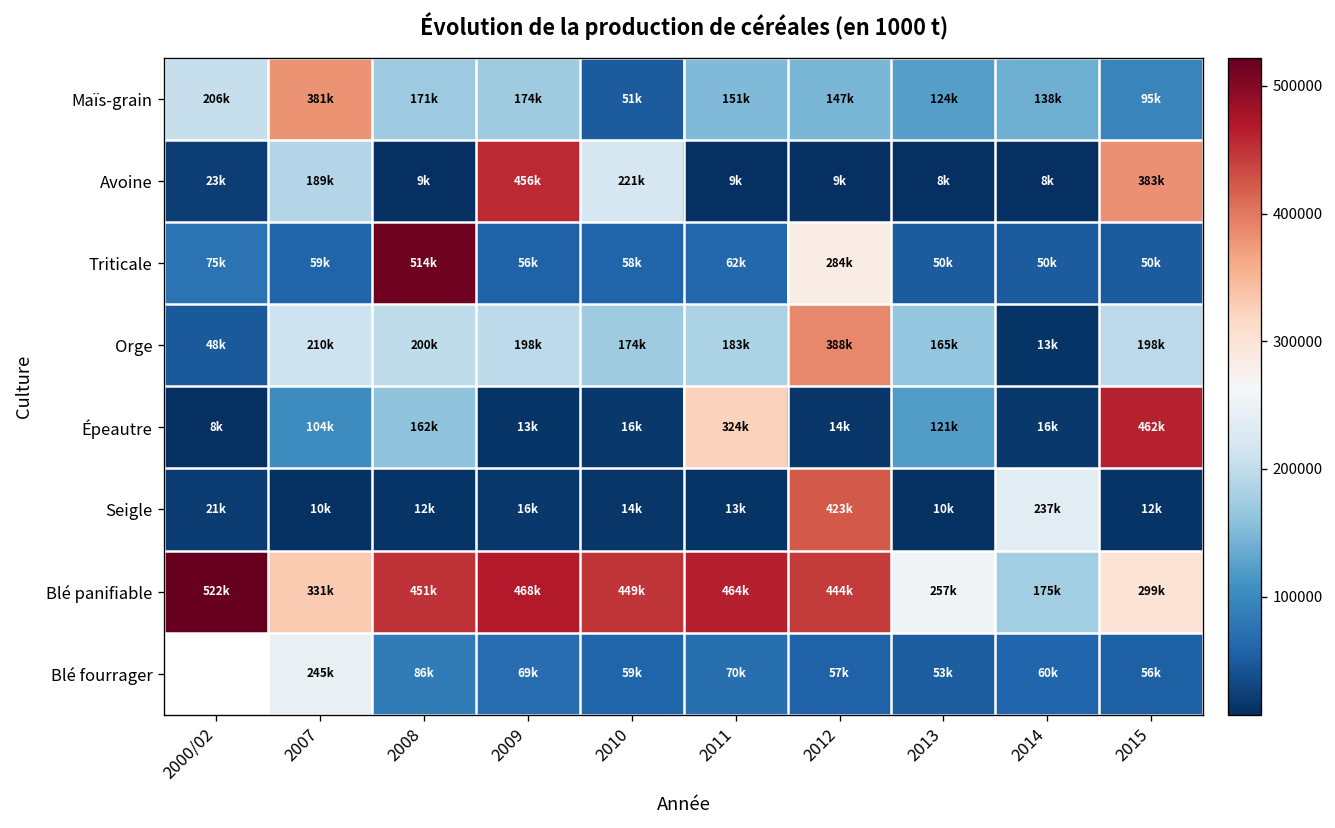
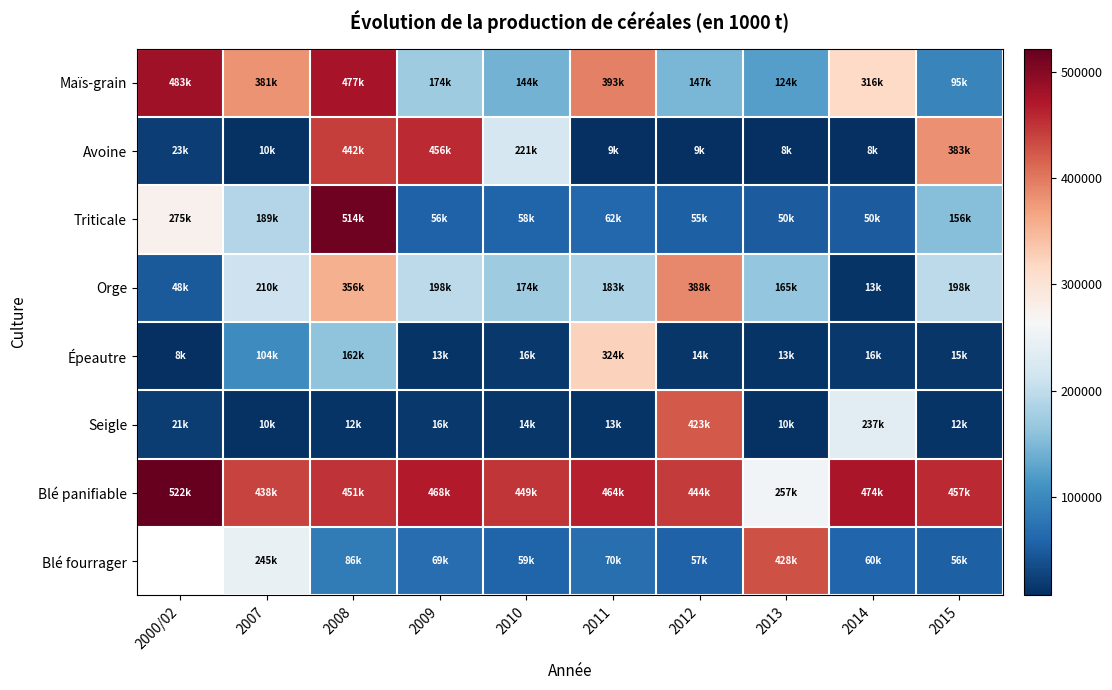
Maïs-grain, 2000/02: 206k -> 483k
Maïs-grain, 2008: 171k -> 477k
Maïs-grain, 2010: 51k -> 144k
Maïs-grain, 2011: 151k -> 393k
Maïs-grain, 2014: 138k -> 316k
Avoine, 2007: 189k -> 10k
Avoine, 2008: 9k -> 442k
Triticale, 2000/02: 75k -> 275k
Triticale, 2007: 59k -> 189k
Triticale, 2012: 284k -> 55k
Triticale, 2015: 50k -> 156k
Orge, 2008: 200k -> 356k
Épeautre, 2013: 121k -> 13k
Épeautre, 2015: 462k -> 15k
Blé panifiable, 2007: 331k -> 438k
Blé panifiable, 2014: 175k -> 474k
Blé panifiable, 2015: 299k -> 457k
Blé fourrager, 2013: 53k -> 428k
